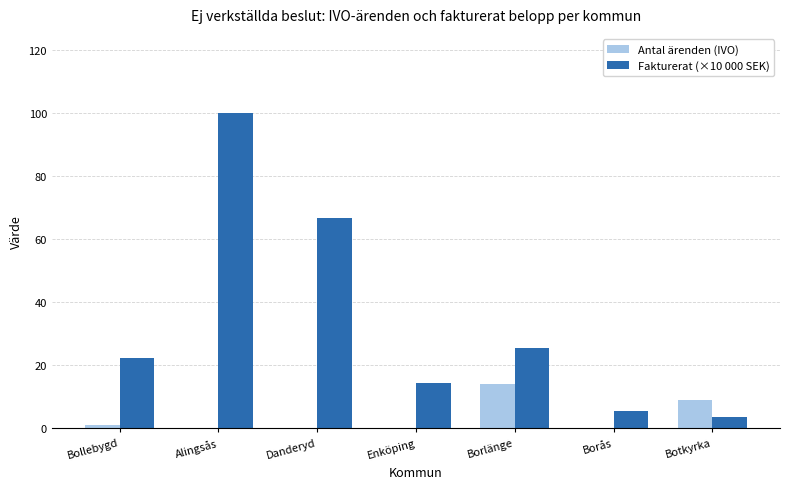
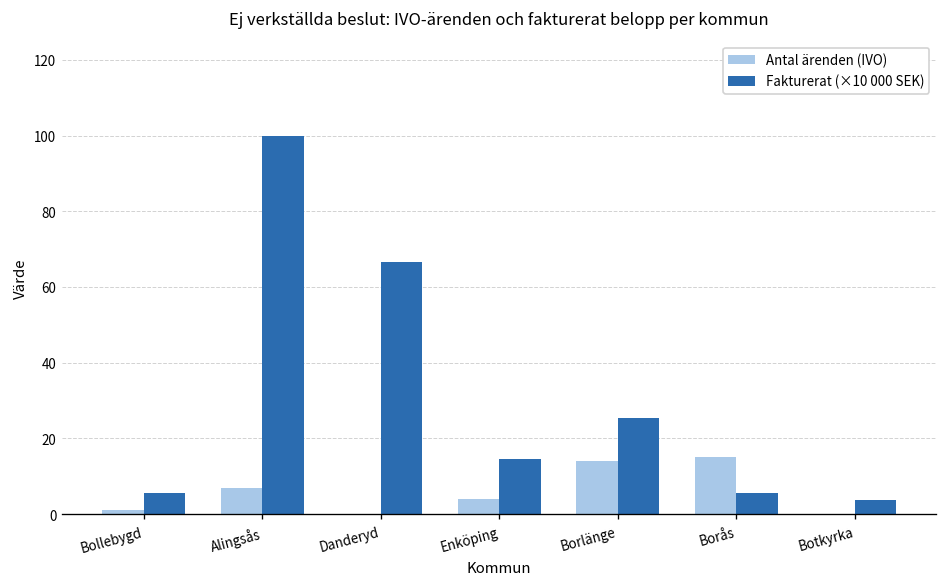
Fakturerat (×10 000 SEK), Bollebygd: 22 -> 6
Antal ärenden (IVO), Alingsås: 0 -> 7
Antal ärenden (IVO), Enköping: 0 -> 4
Antal ärenden (IVO), Borås: 0 -> 15
Antal ärenden (IVO), Botkyrka: 9 -> 0
